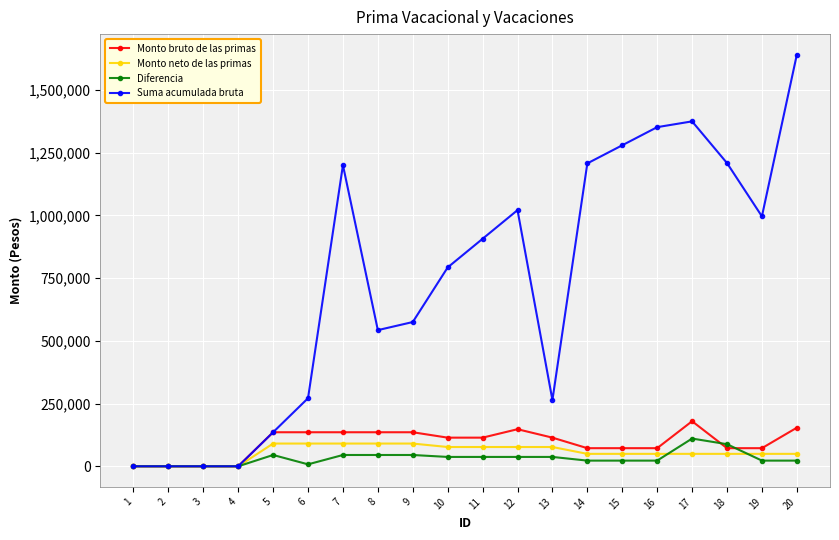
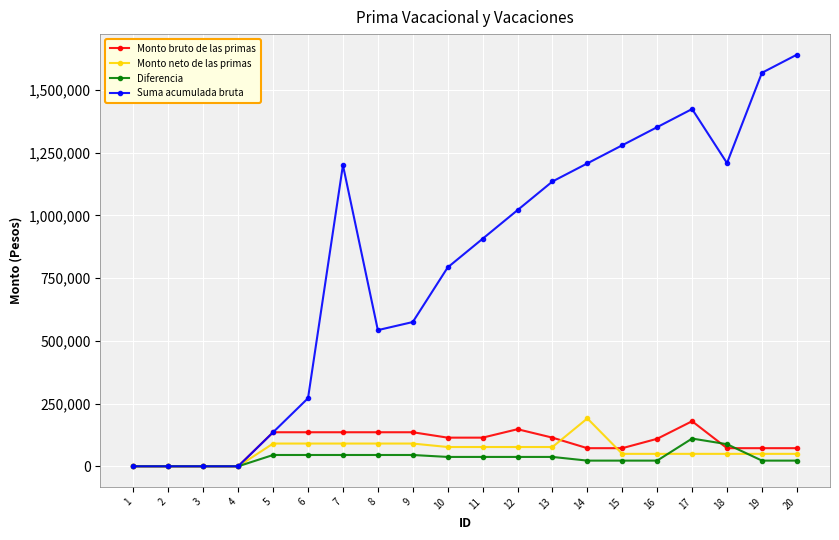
Diferencia, 6: 10,000 -> 50,000
Suma acumulada bruta, 13: 260,000 -> 1,140,000
Monto neto de las primas, 14: 50,000 -> 190,000
Monto bruto de las primas, 16: 70,000 -> 110,000
Suma acumulada bruta, 17: 1,370,000 -> 1,420,000
Suma acumulada bruta, 19: 1,000,000 -> 1,570,000
Monto bruto de las primas, 20: 150,000 -> 70,000
